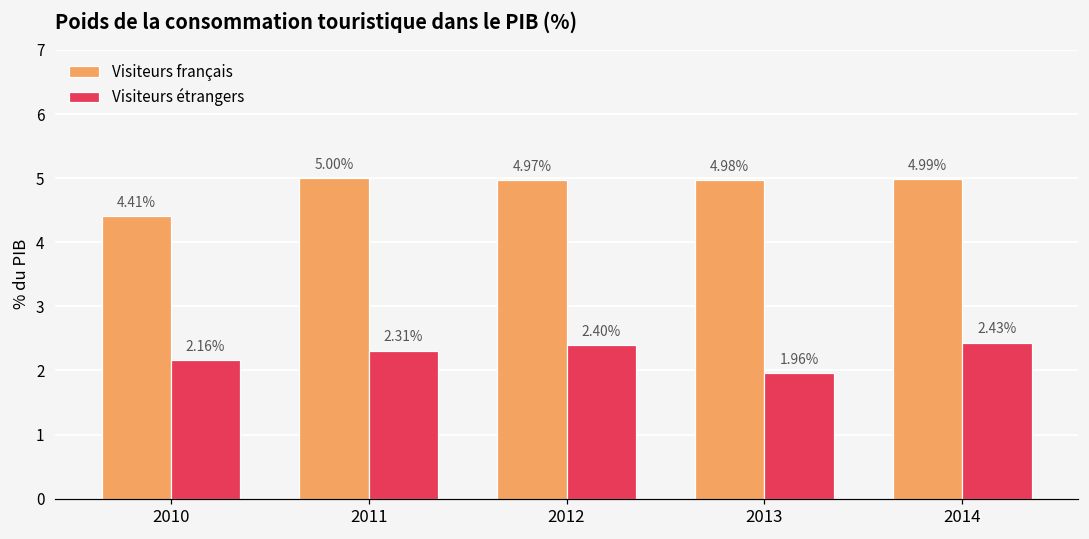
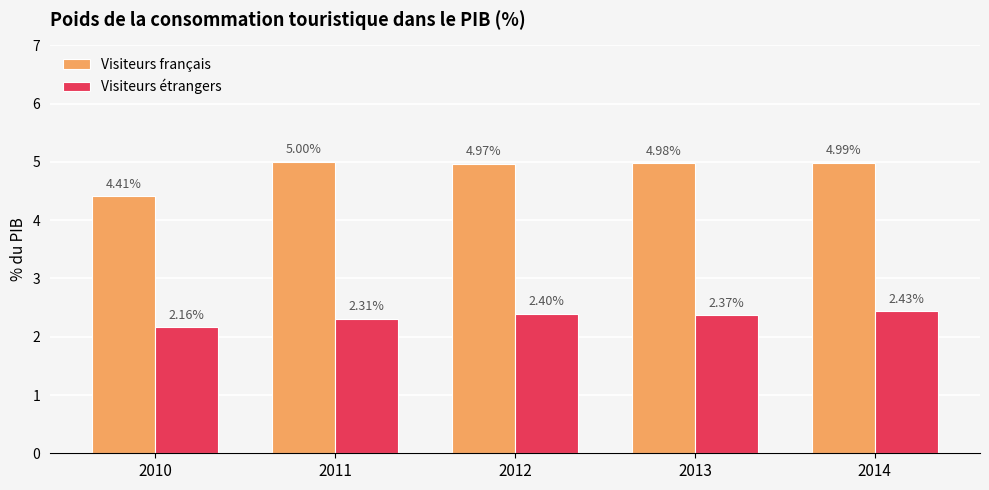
Visiteurs étrangers, 2013: 1.96% -> 2.37%
